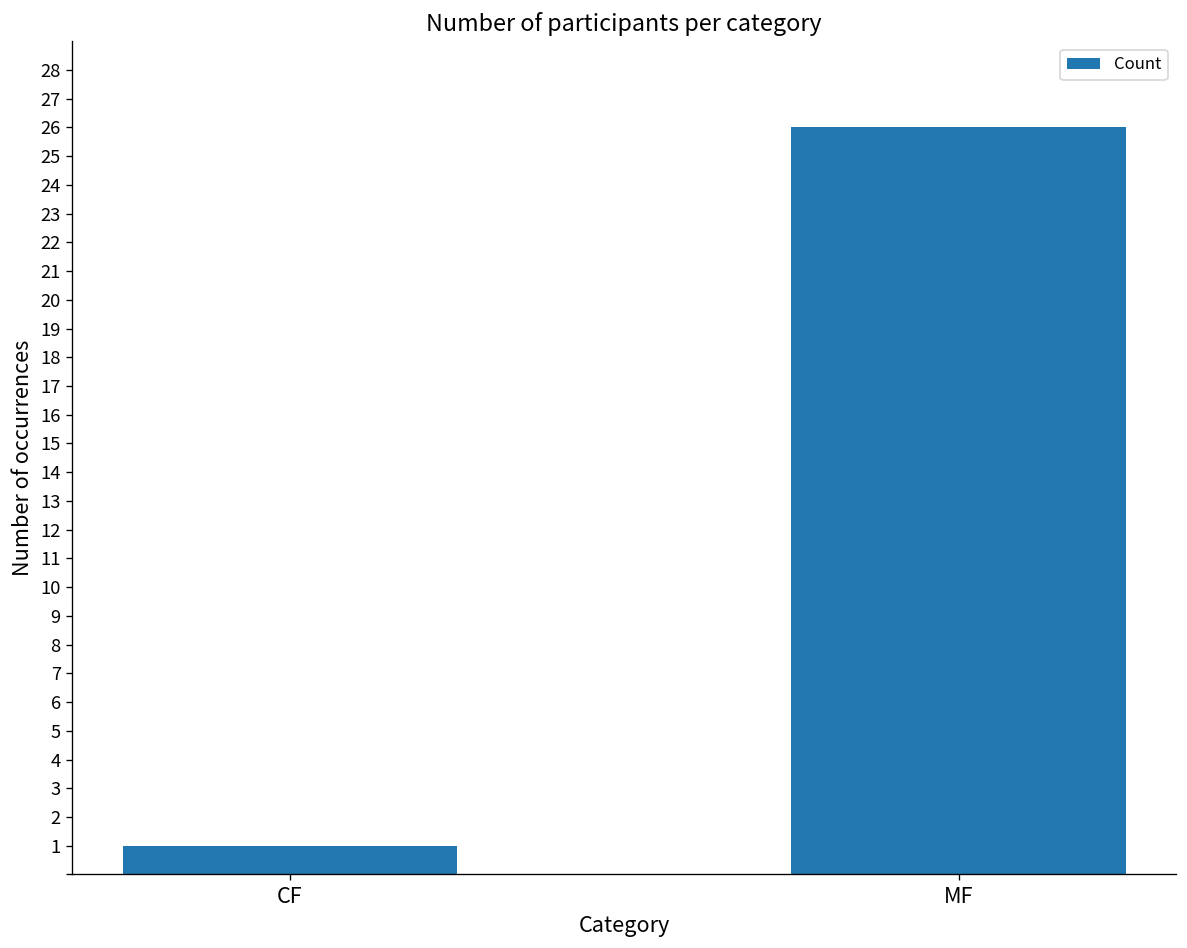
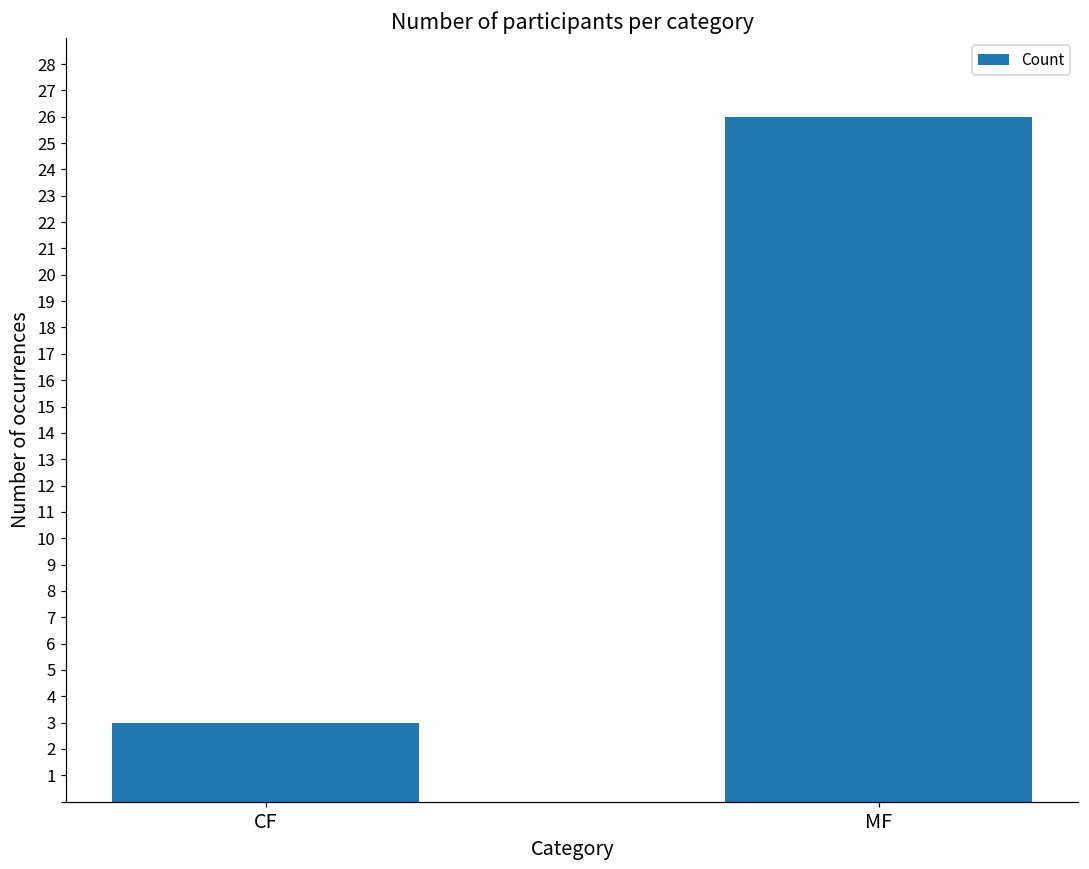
CF: 1 -> 3
